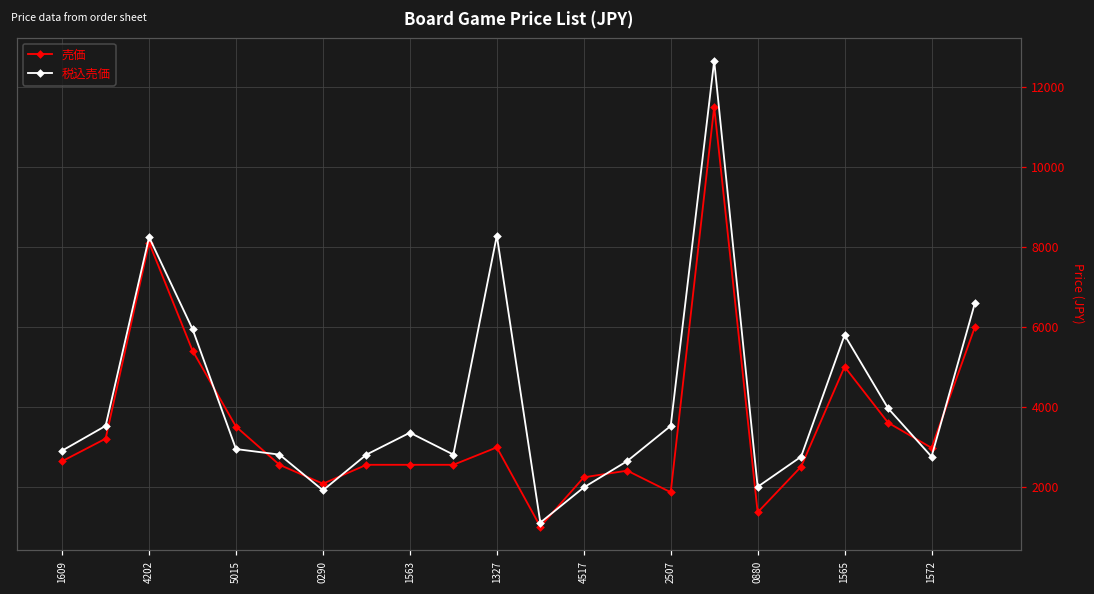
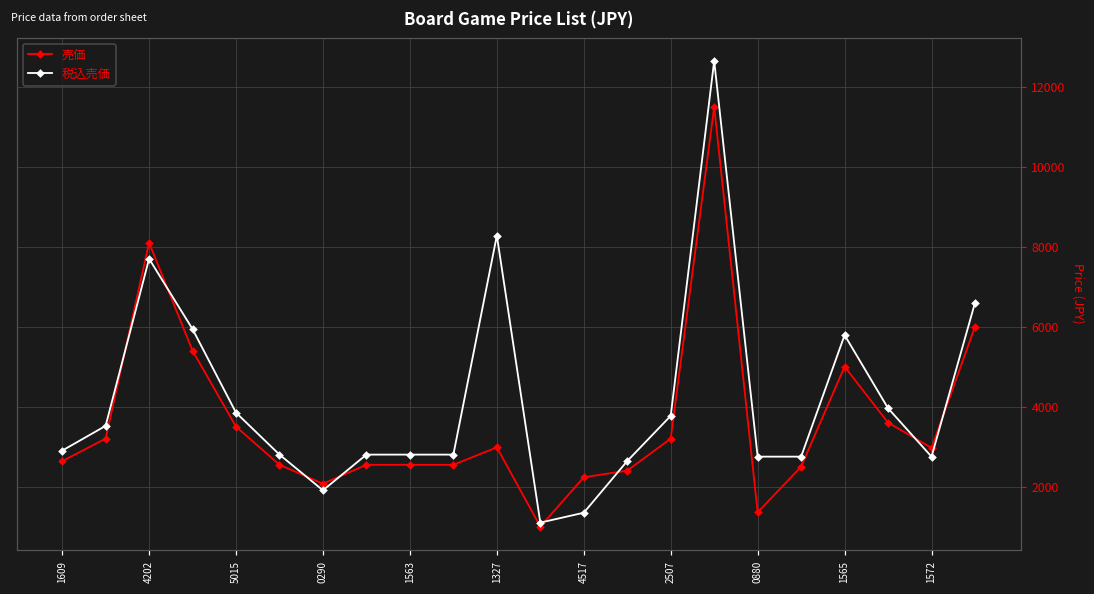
税込売価, 4202: 8200 -> 7700
税込売価, 5015: 2900 -> 3900
税込売価, 1563: 3300 -> 2800
税込売価, 4517: 2000 -> 1300
売価, 2507: 1900 -> 3200
税込売価, 2507: 3500 -> 3800
税込売価, 0880: 2000 -> 2800
